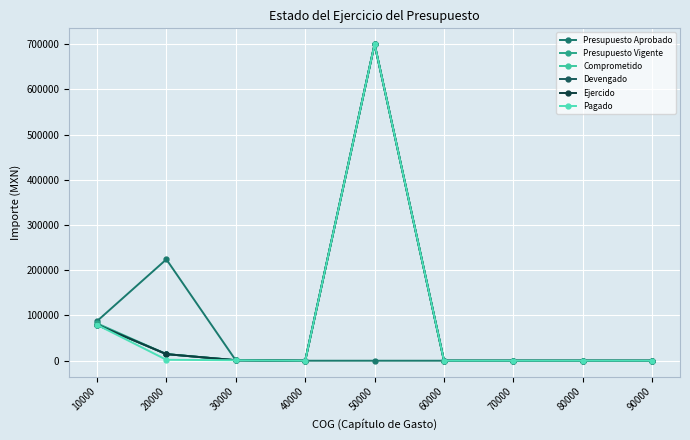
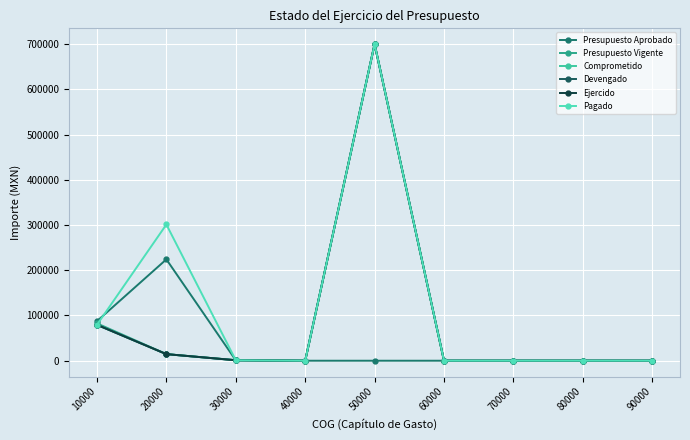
Pagado, 20000: 0 -> 300000
